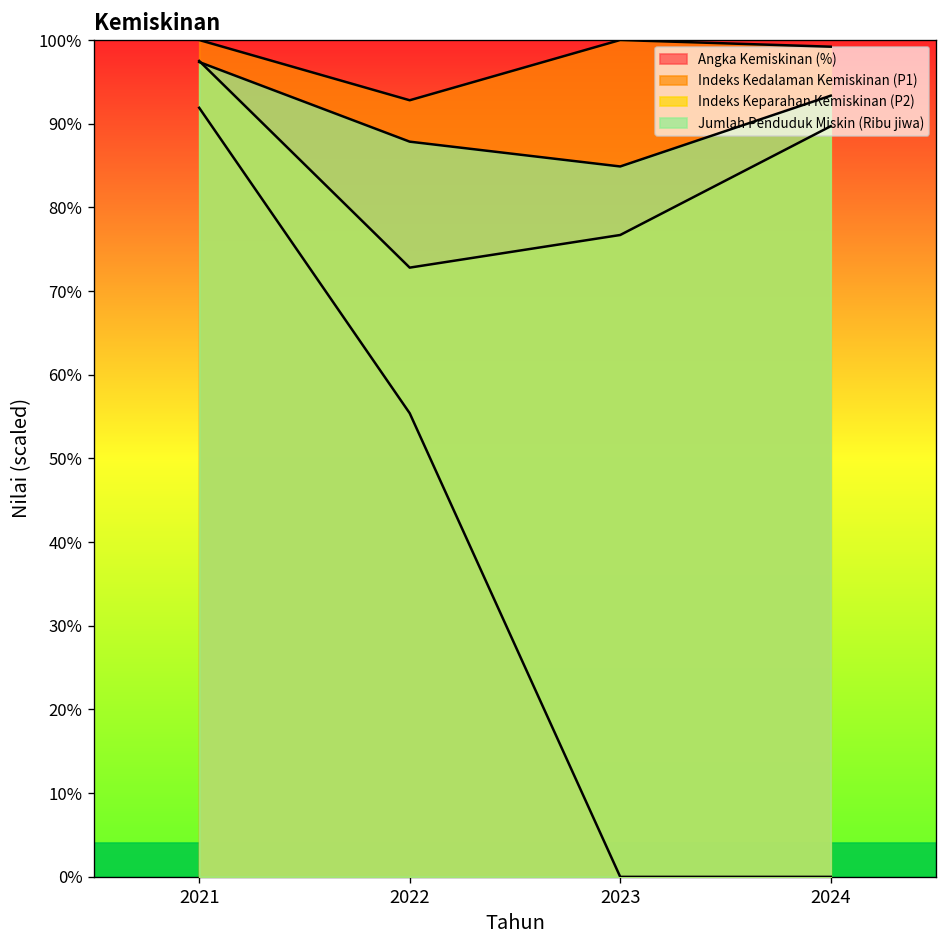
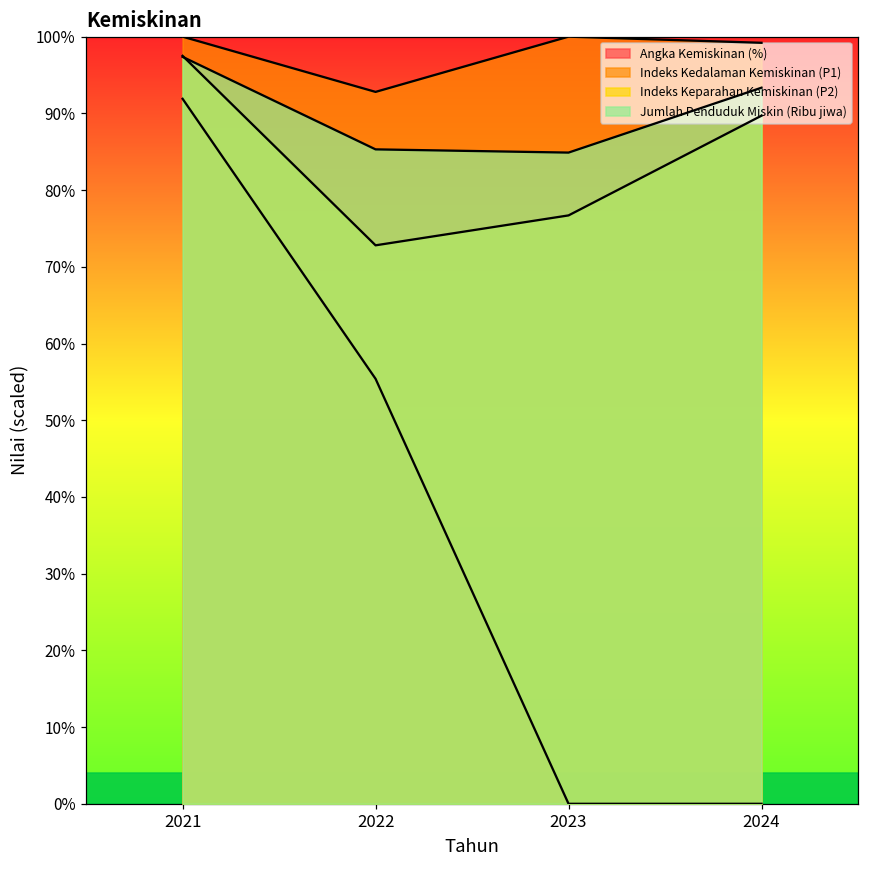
Jumlah Penduduk Miskin (Ribu jiwa), 2022: 88% -> 85%
